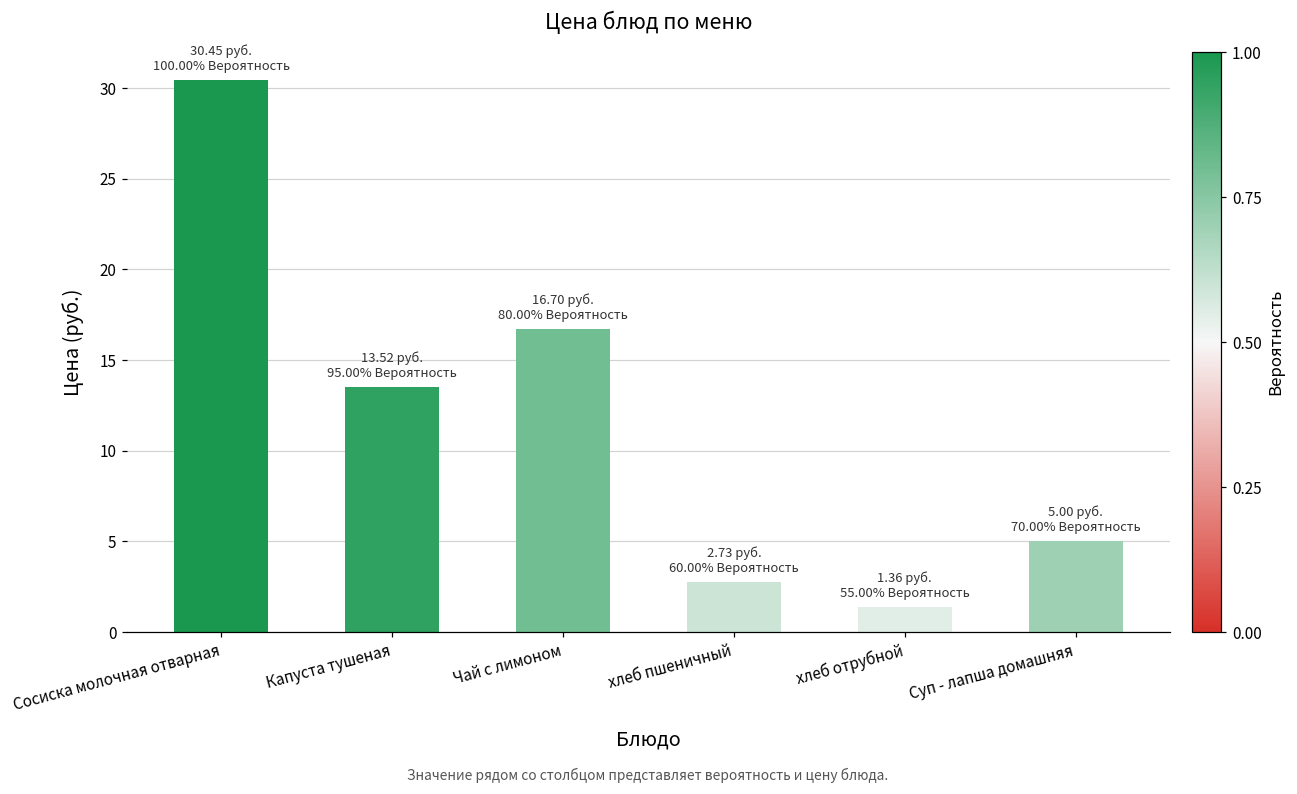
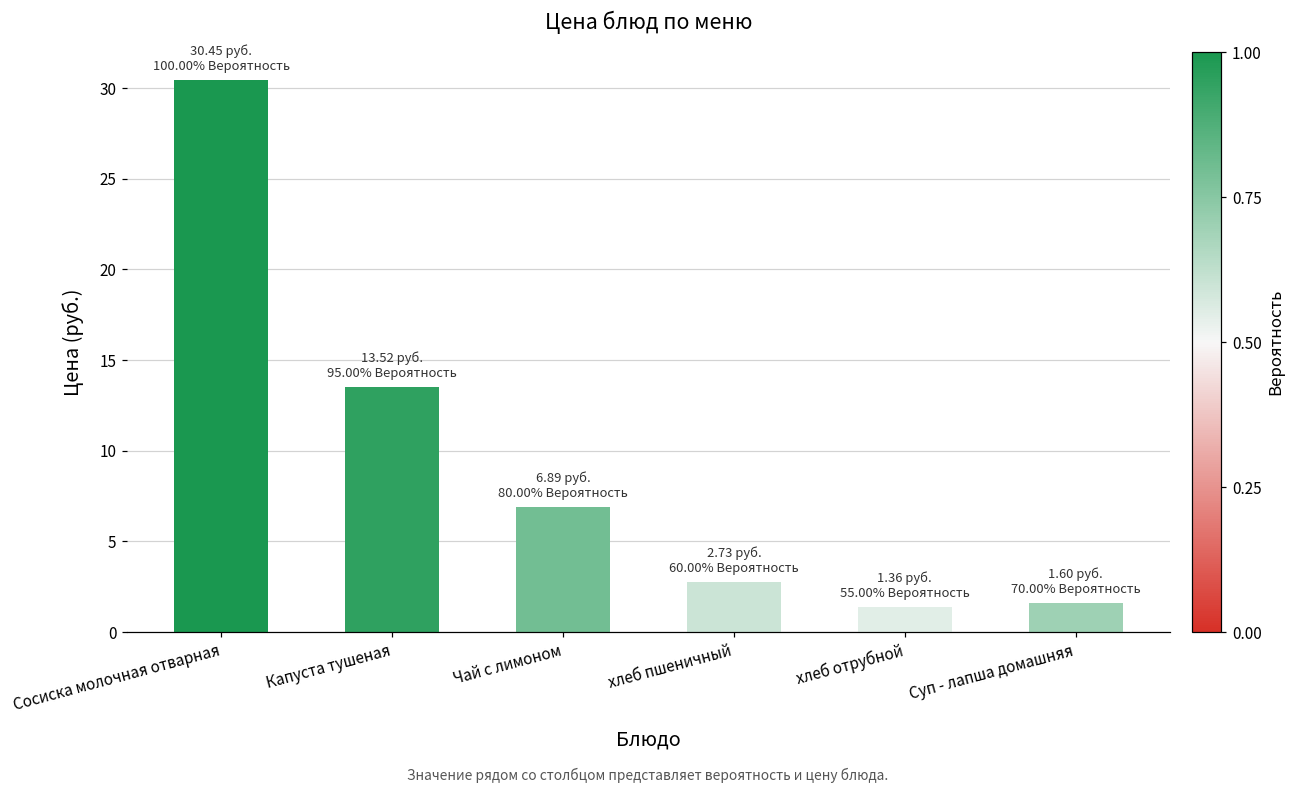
Чай с лимоном: 16.70 -> 6.89
Суп - лапша домашняя: 5.00 -> 1.60
